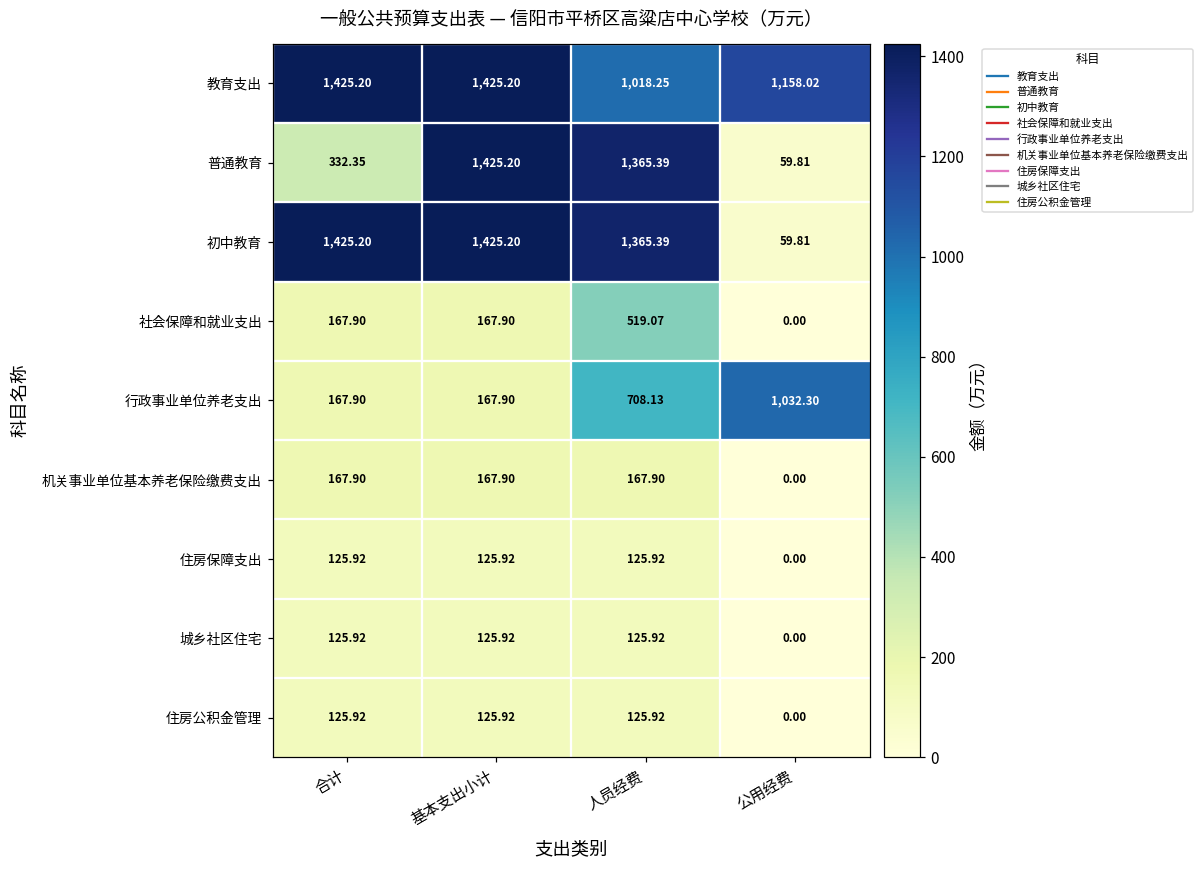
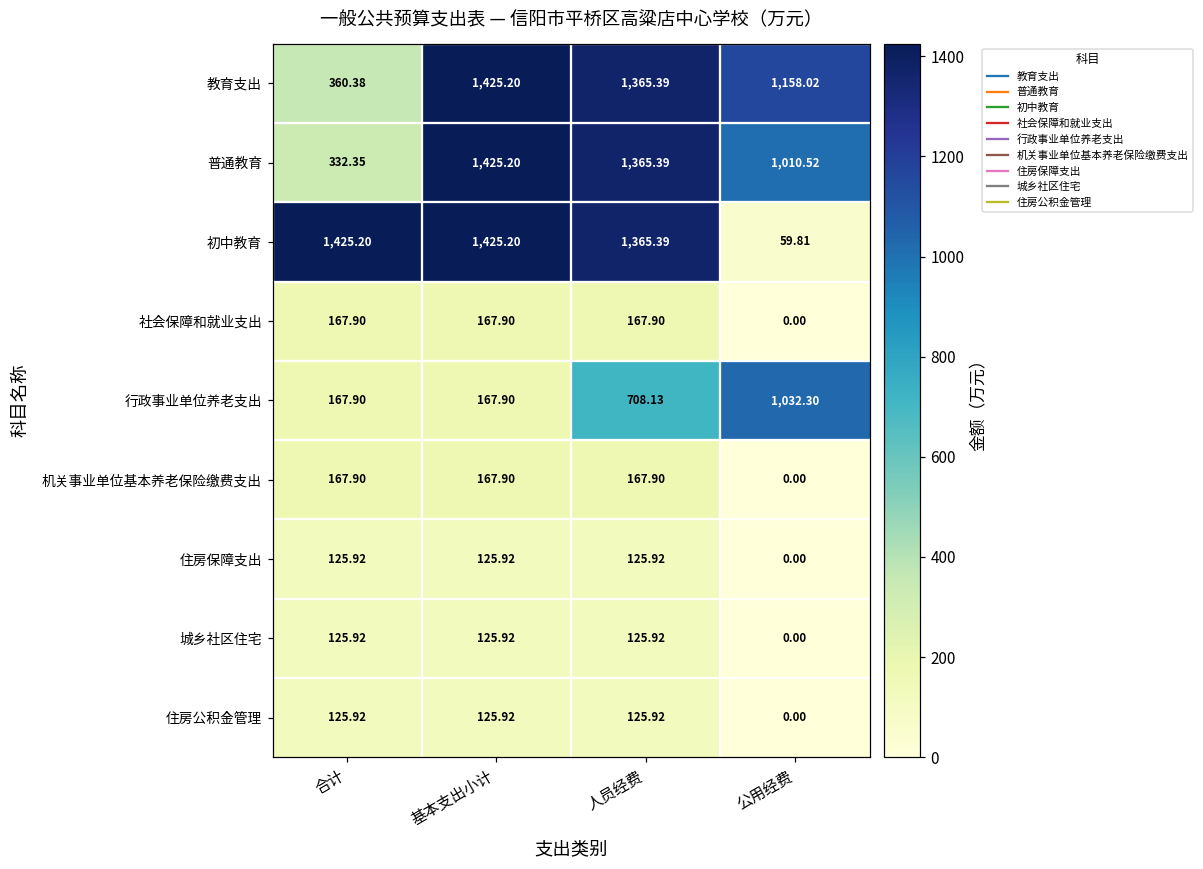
教育支出, 合计: 1,425.20 -> 360.38
教育支出, 人员经费: 1,018.25 -> 1,365.39
普通教育, 公用经费: 59.81 -> 1,010.52
社会保障和就业支出, 人员经费: 519.07 -> 167.90
